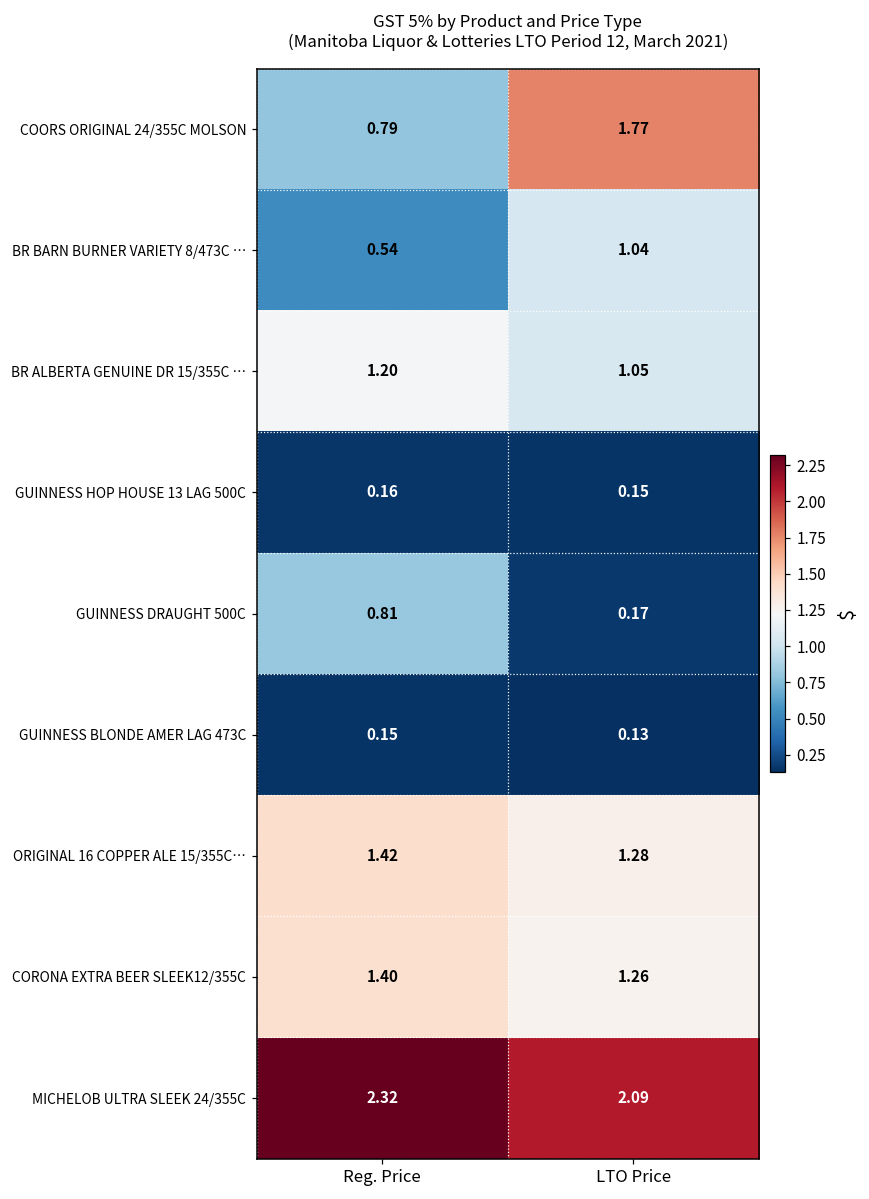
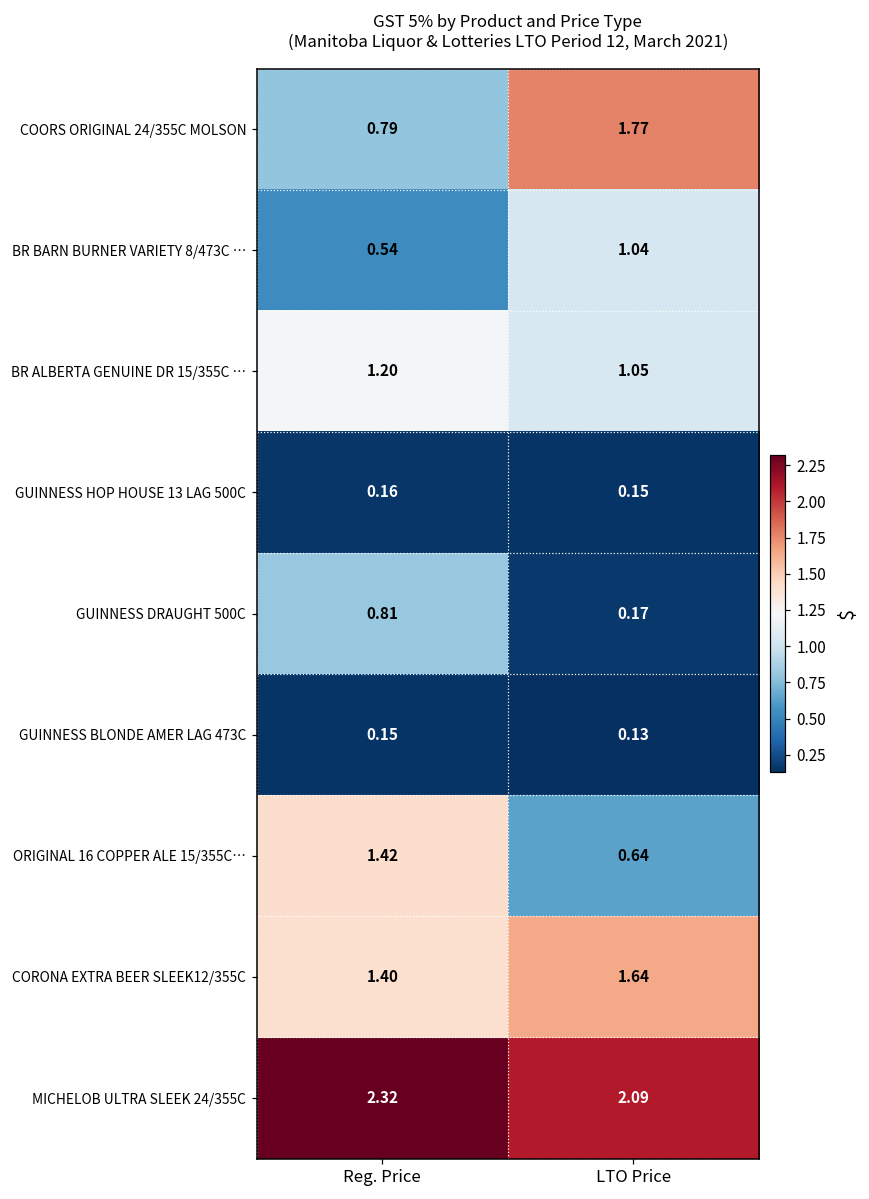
ORIGINAL 16 COPPER ALE 15/355C…, LTO Price: 1.28 -> 0.64
CORONA EXTRA BEER SLEEK12/355C, LTO Price: 1.26 -> 1.64
